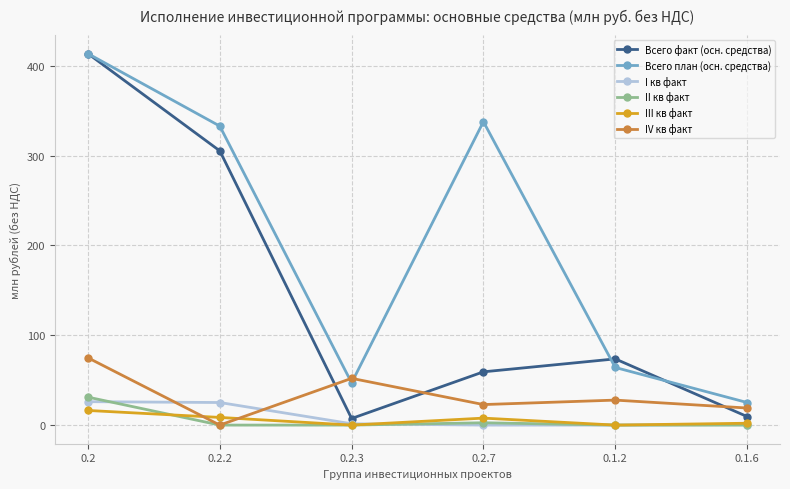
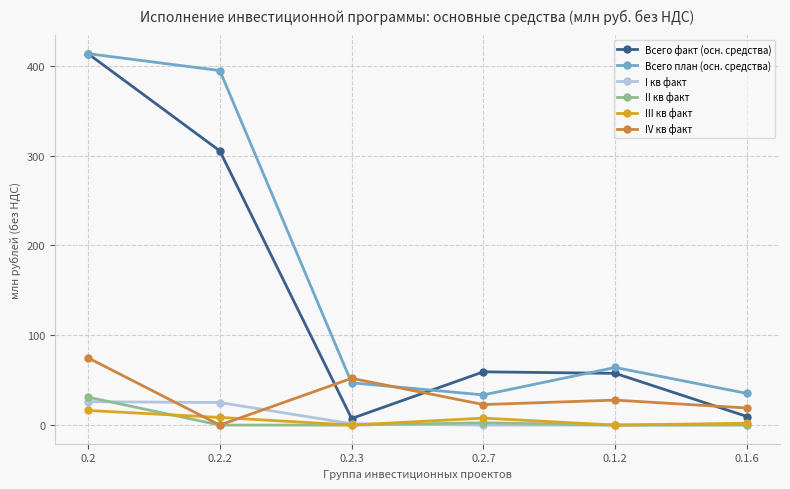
Всего план (осн. средства), 0.2.2: 330 -> 390
Всего план (осн. средства), 0.2.7: 340 -> 30
Всего факт (осн. средства), 0.1.2: 70 -> 60
Всего план (осн. средства), 0.1.6: 30 -> 40
